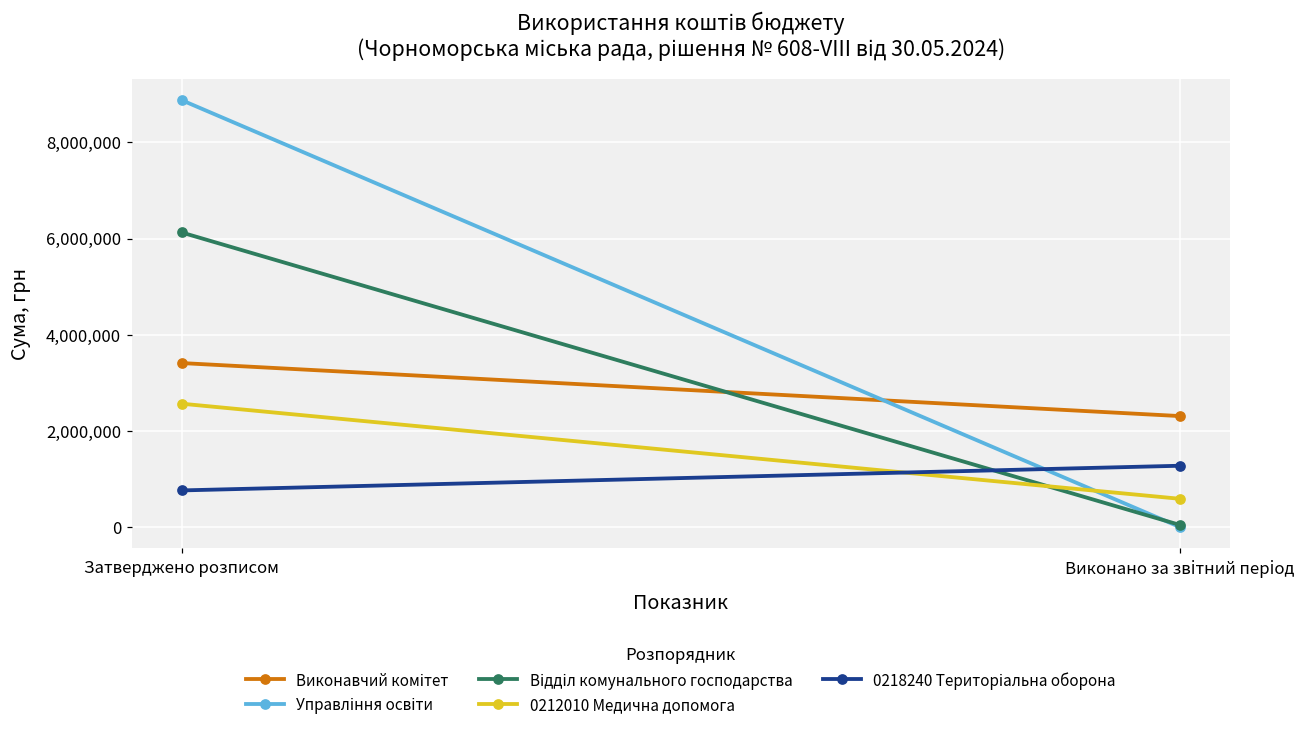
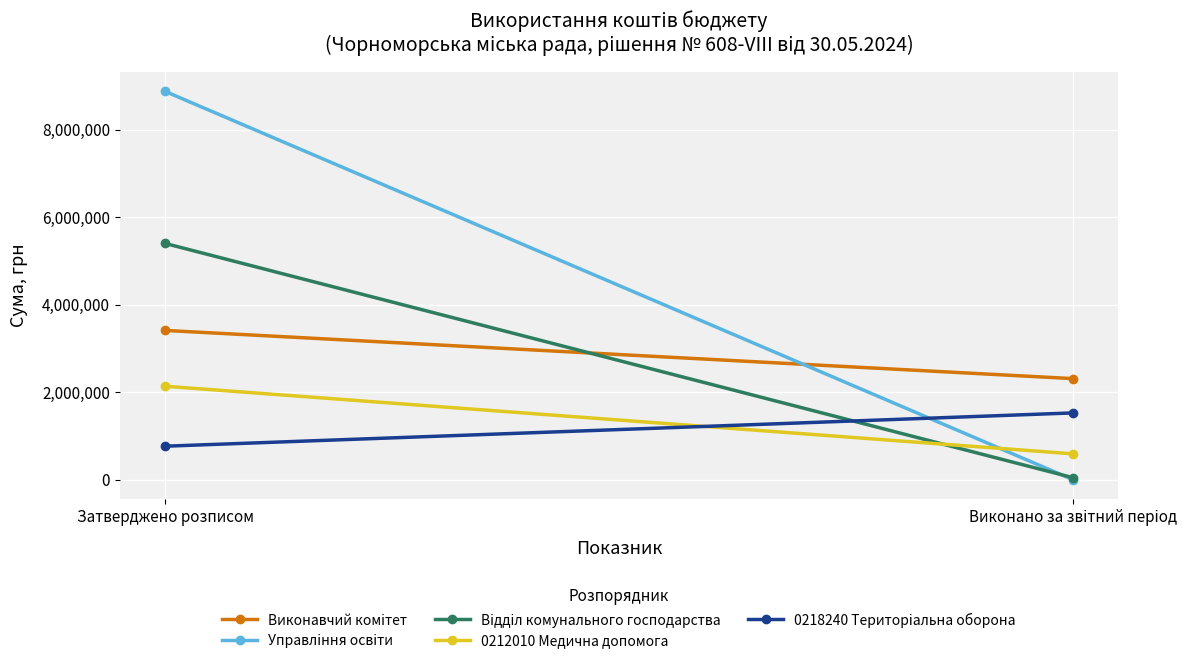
Відділ комунального господарства, Затверджено розписом: 6,100,000 -> 5,400,000
0212010 Медична допомога, Затверджено розписом: 2,600,000 -> 2,100,000
0218240 Територіальна оборона, Виконано за звітний період: 1,300,000 -> 1,500,000
